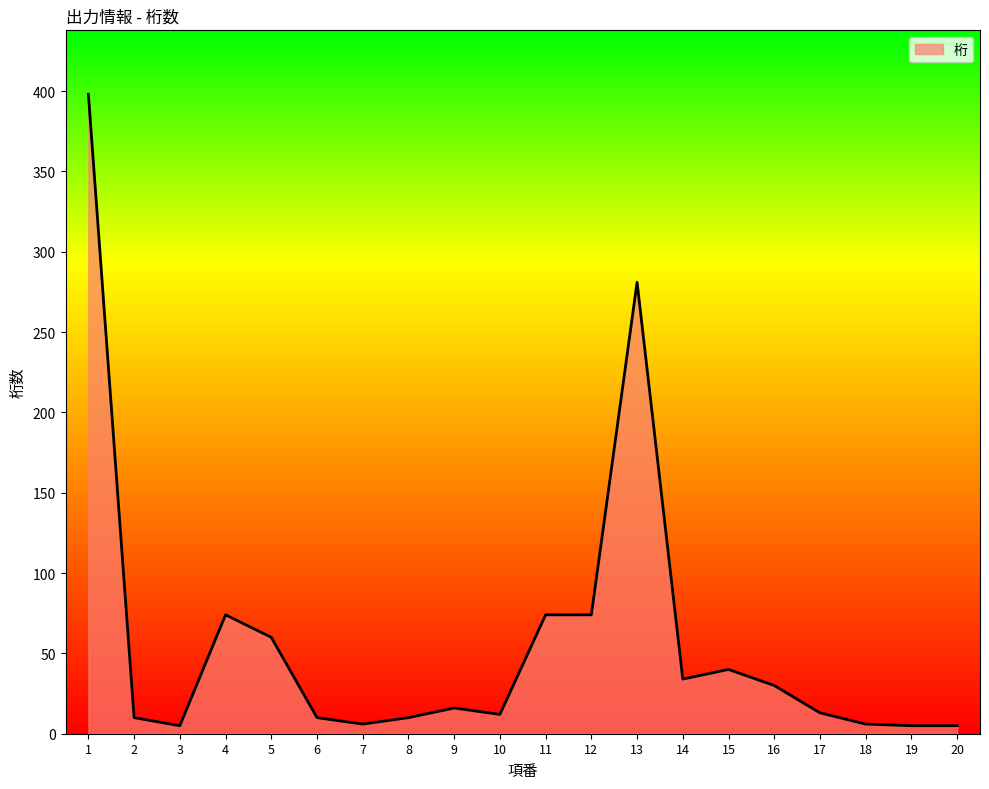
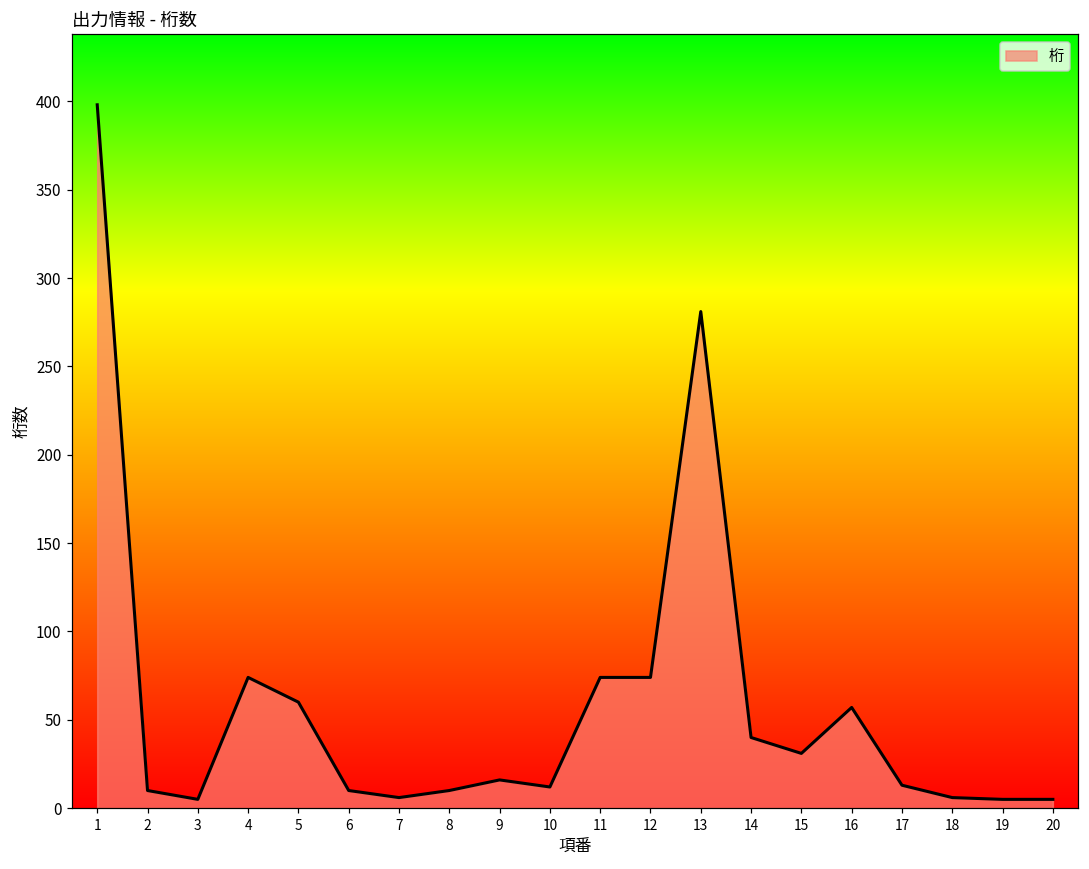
14: 34 -> 40
15: 40 -> 31
16: 30 -> 57
